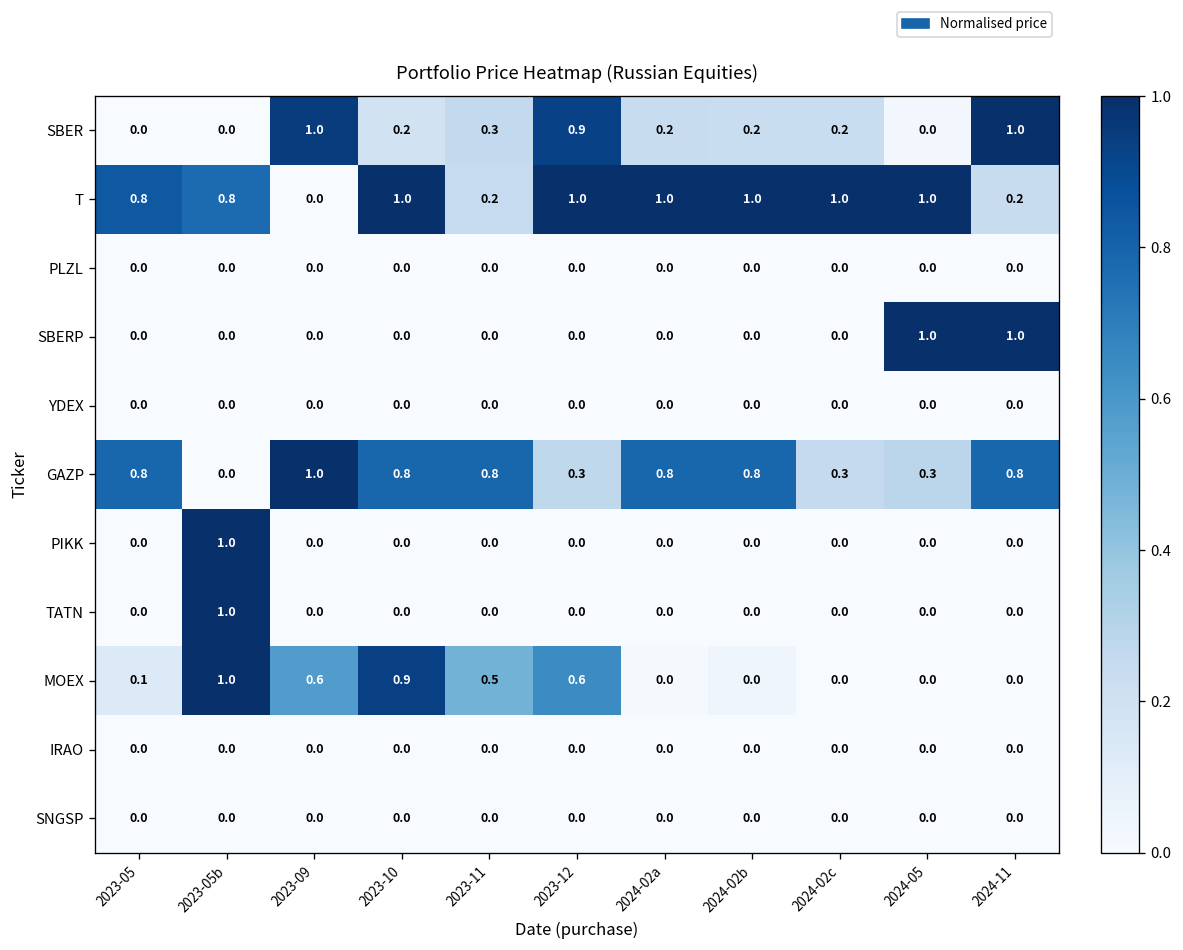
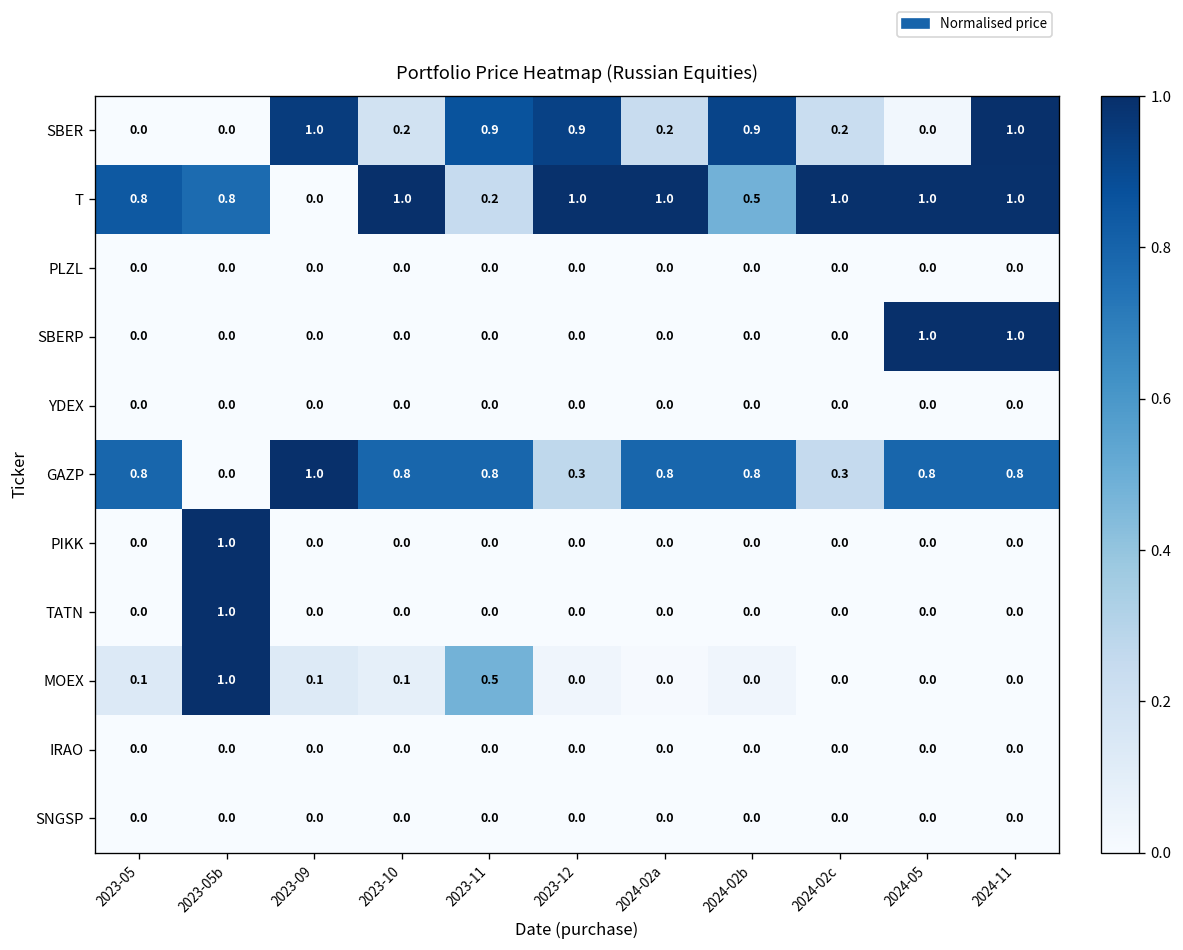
SBER, 2023-11: 0.3 -> 0.9
SBER, 2024-02b: 0.2 -> 0.9
T, 2024-02b: 1.0 -> 0.5
T, 2024-11: 0.2 -> 1.0
GAZP, 2024-05: 0.3 -> 0.8
MOEX, 2023-09: 0.6 -> 0.1
MOEX, 2023-10: 0.9 -> 0.1
MOEX, 2023-12: 0.6 -> 0.0
